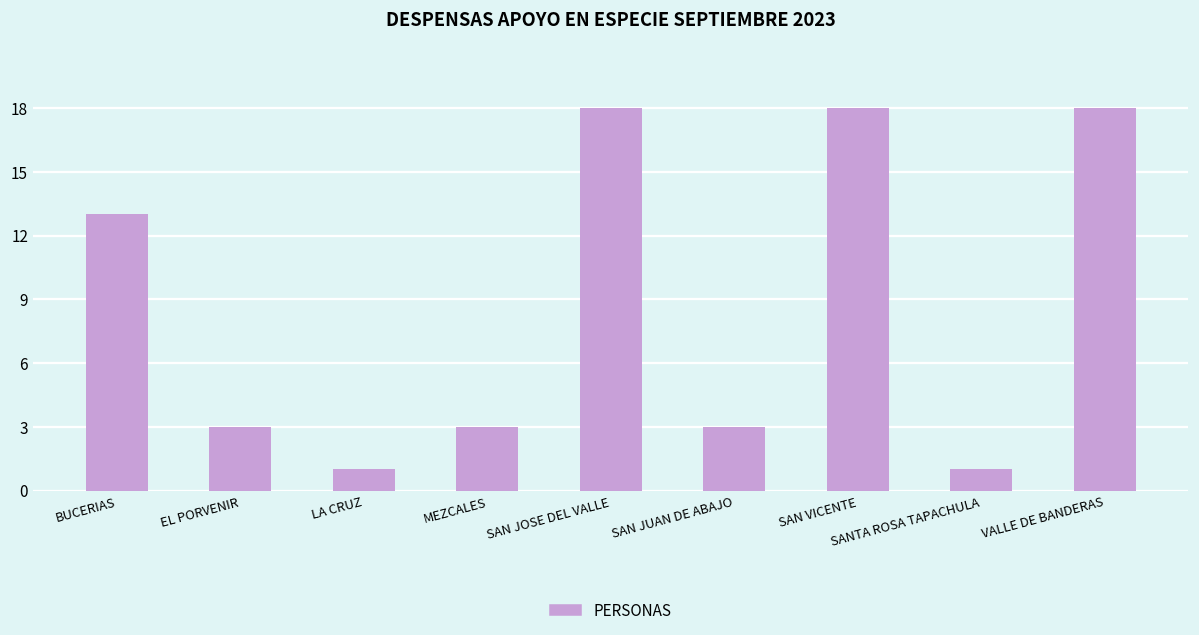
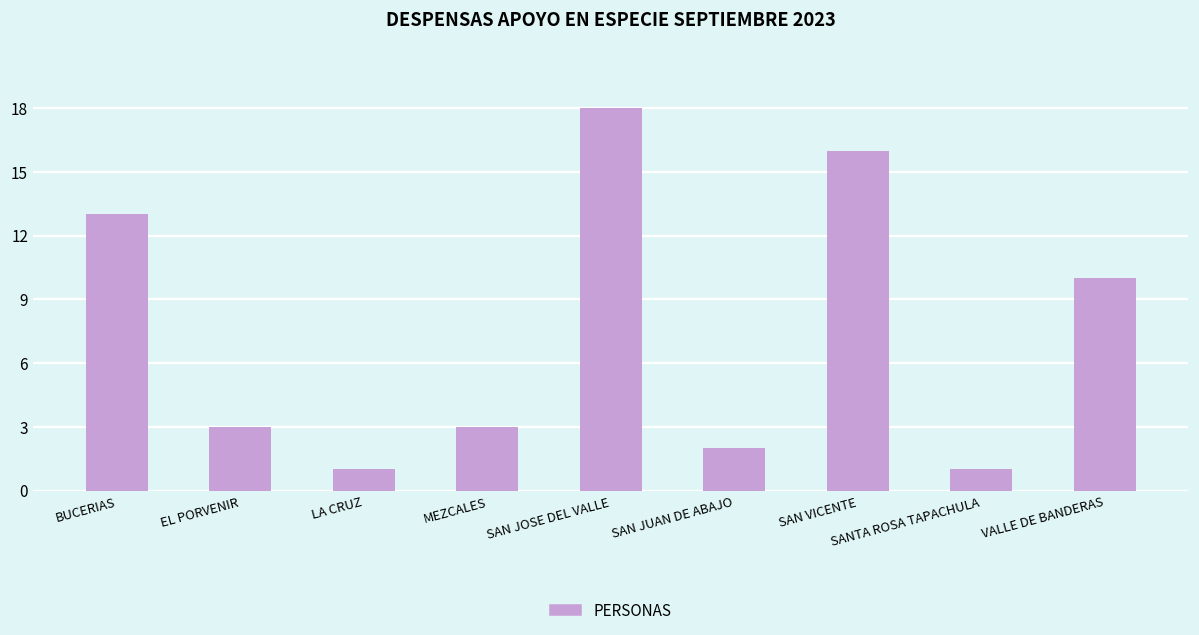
SAN JUAN DE ABAJO: 3 -> 2
SAN VICENTE: 18 -> 16
VALLE DE BANDERAS: 18 -> 10
